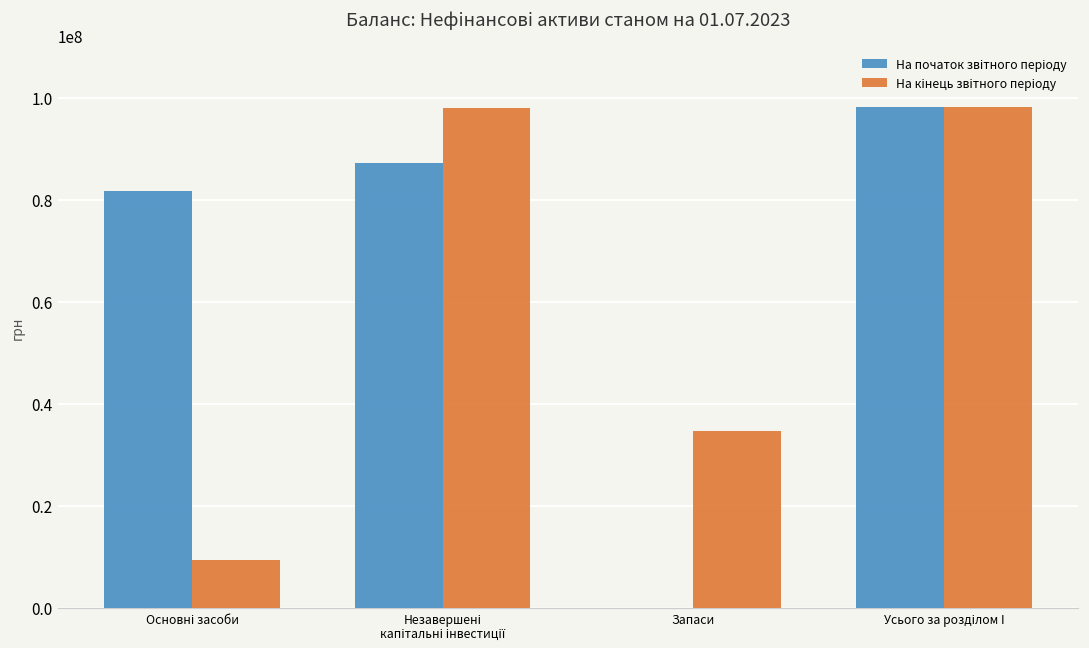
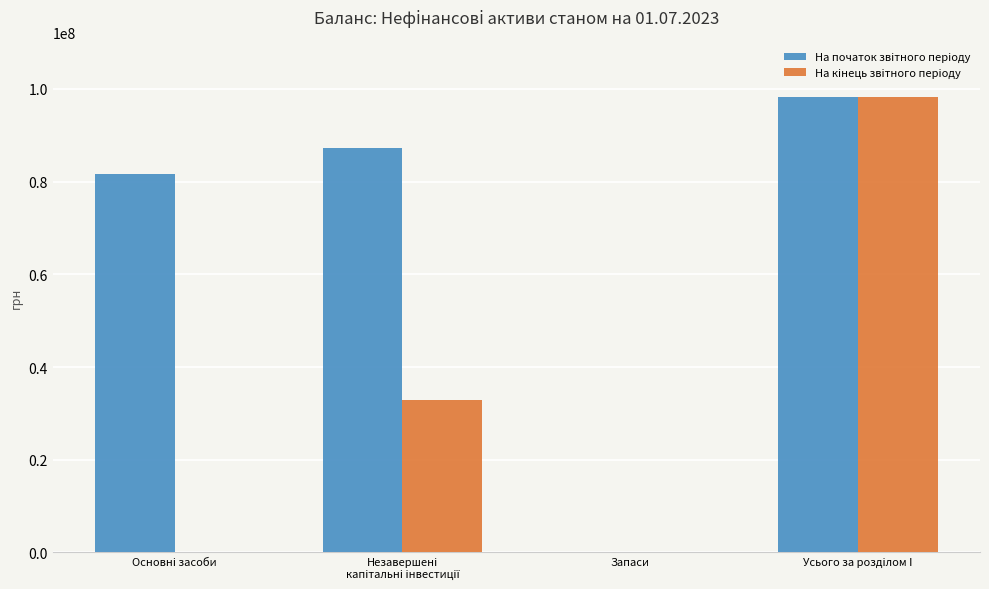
На кінець звітного періоду, Основні засоби: 9000000 -> 0
На кінець звітного періоду, Незавершені капітальні інвестиції: 98000000 -> 33000000
На кінець звітного періоду, Запаси: 35000000 -> 0
